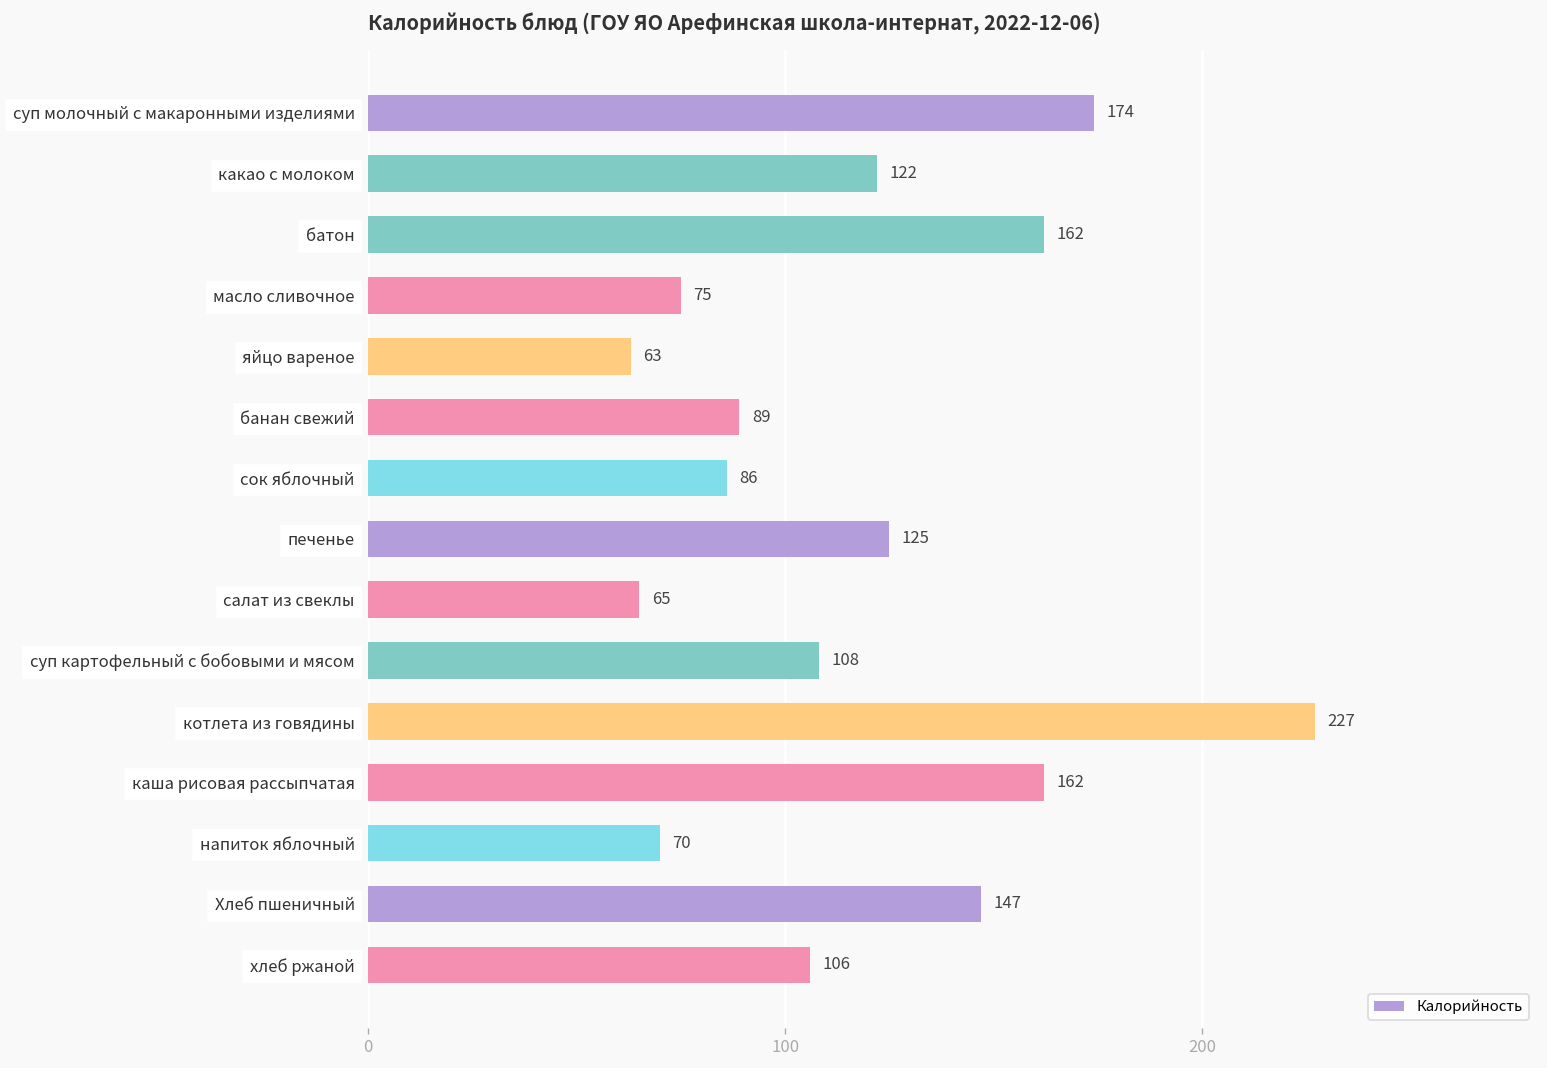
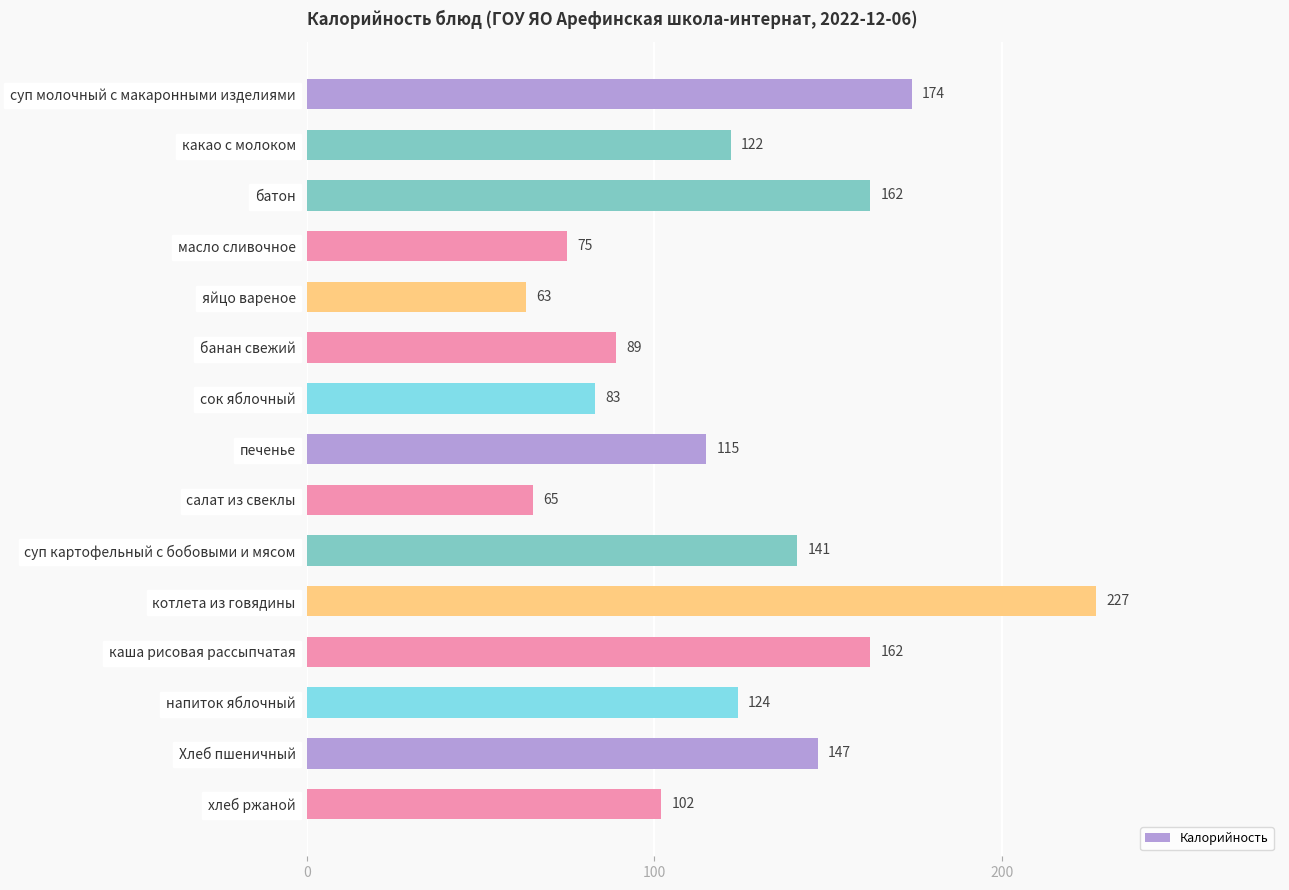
сок яблочный: 86 -> 83
печенье: 125 -> 115
суп картофельный с бобовыми и мясом: 108 -> 141
напиток яблочный: 70 -> 124
хлеб ржаной: 106 -> 102
